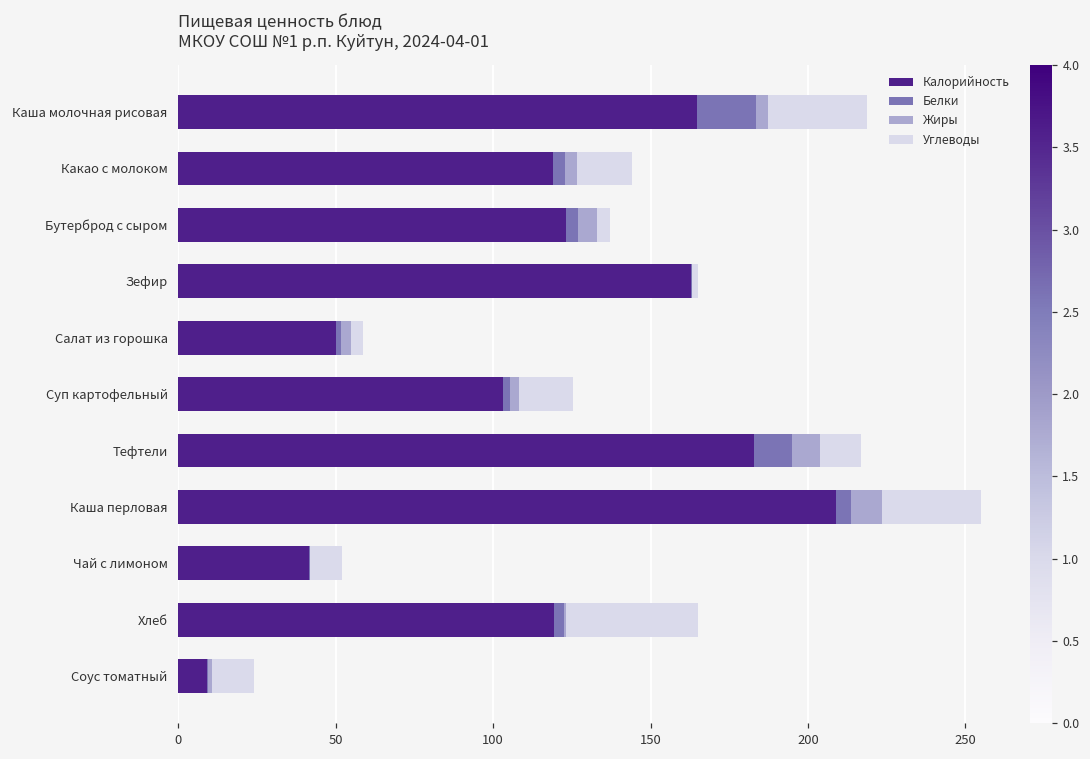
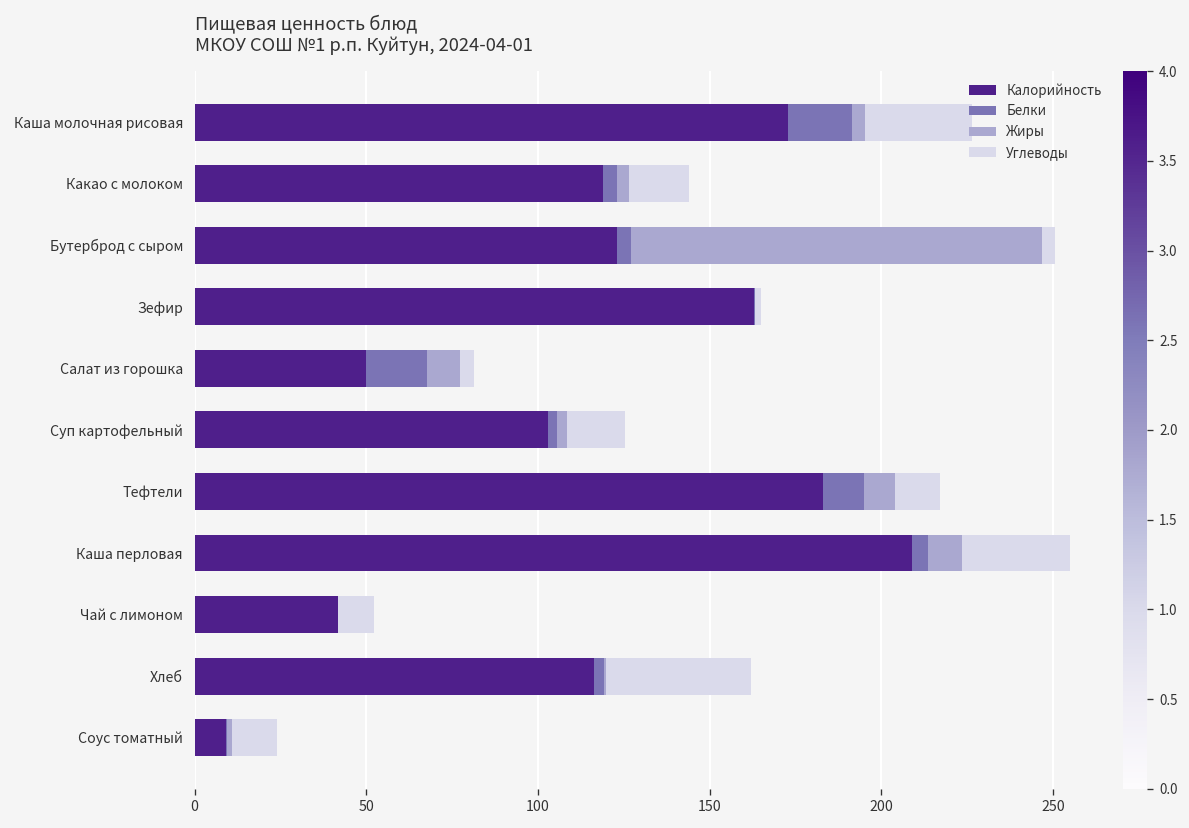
Калорийность, Каша молочная рисовая: 165 -> 173
Жиры, Бутерброд с сыром: 6 -> 120
Белки, Салат из горошка: 2 -> 18
Жиры, Салат из горошка: 3 -> 10
Калорийность, Хлеб: 119 -> 116
